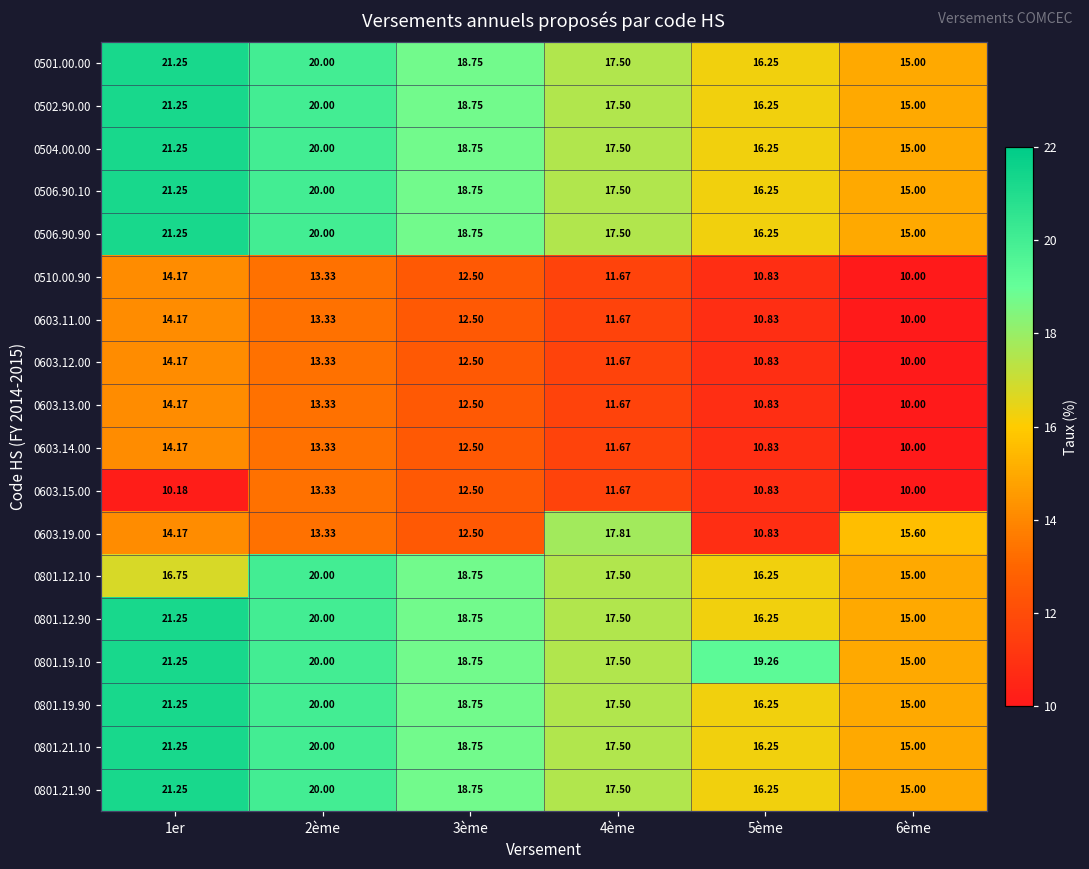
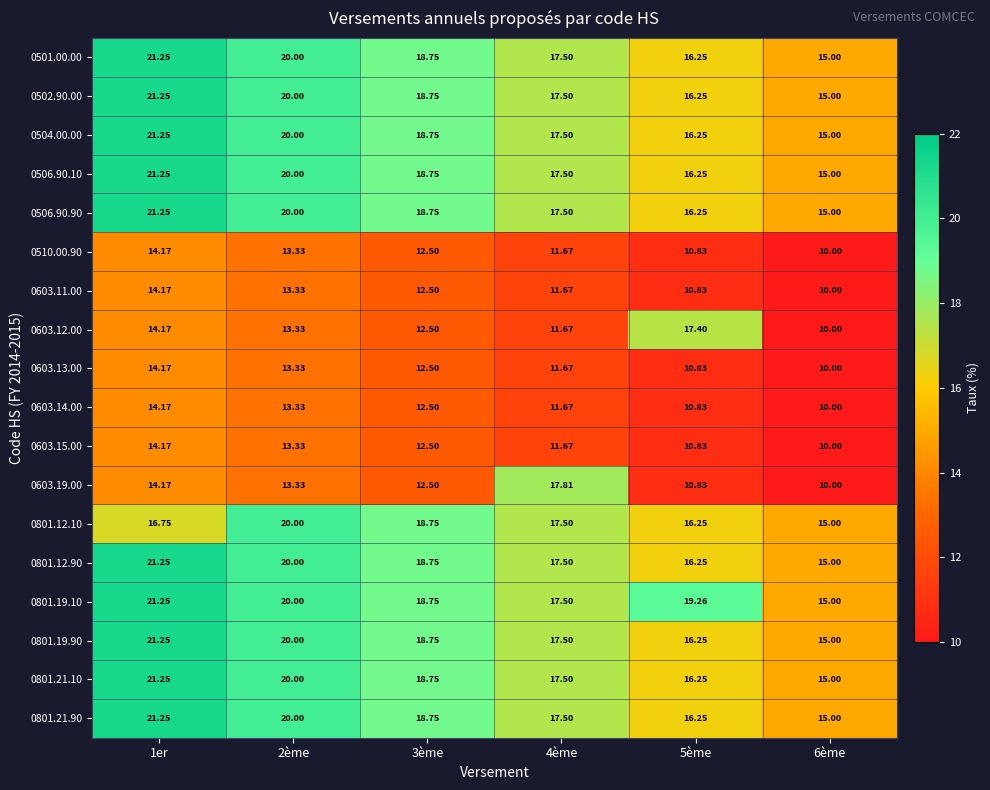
0603.12.00, 5ème: 10.83 -> 17.40
0603.15.00, 1er: 10.18 -> 14.17
0603.19.00, 6ème: 15.60 -> 10.00
